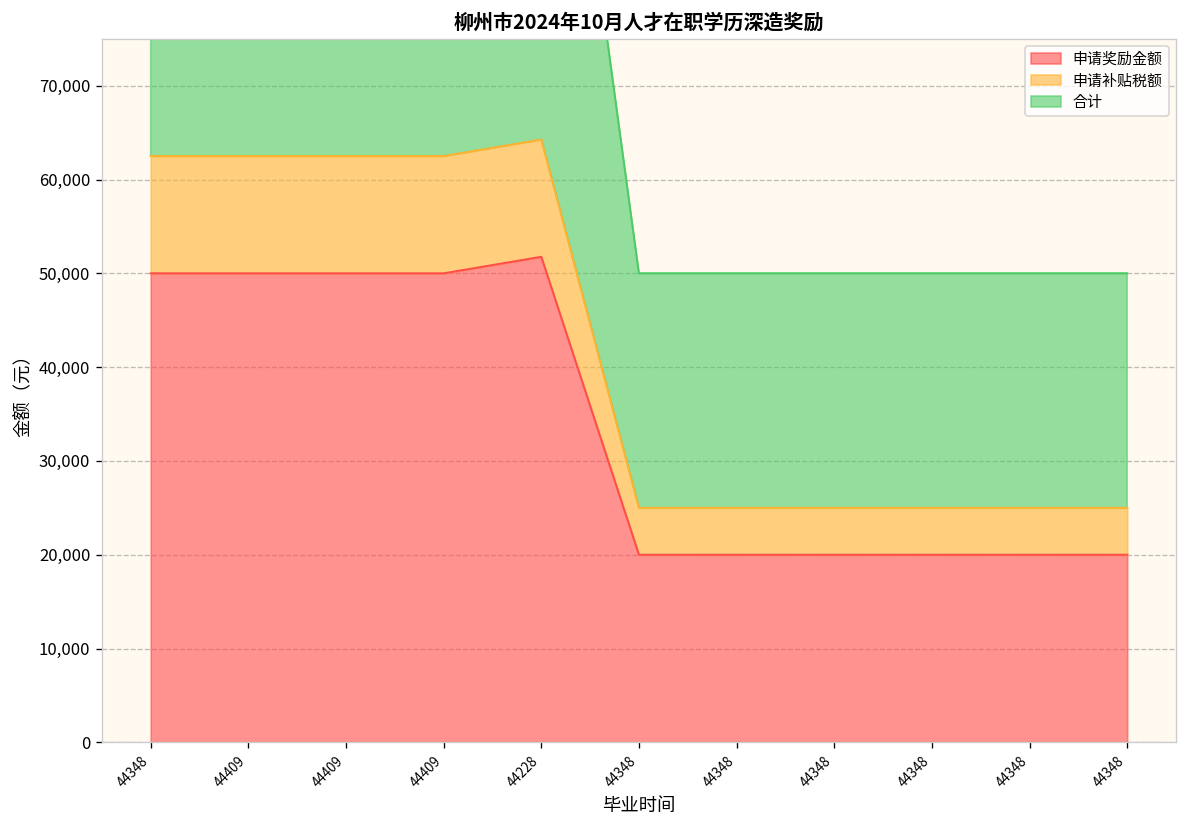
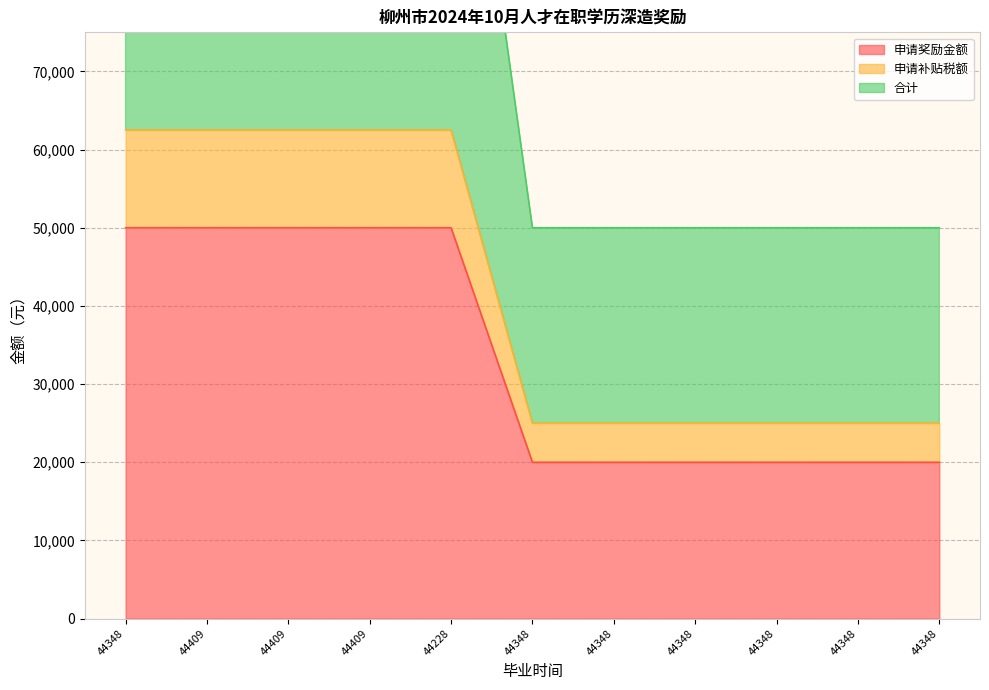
申请奖励金额, 44228: 52,000 -> 50,000
